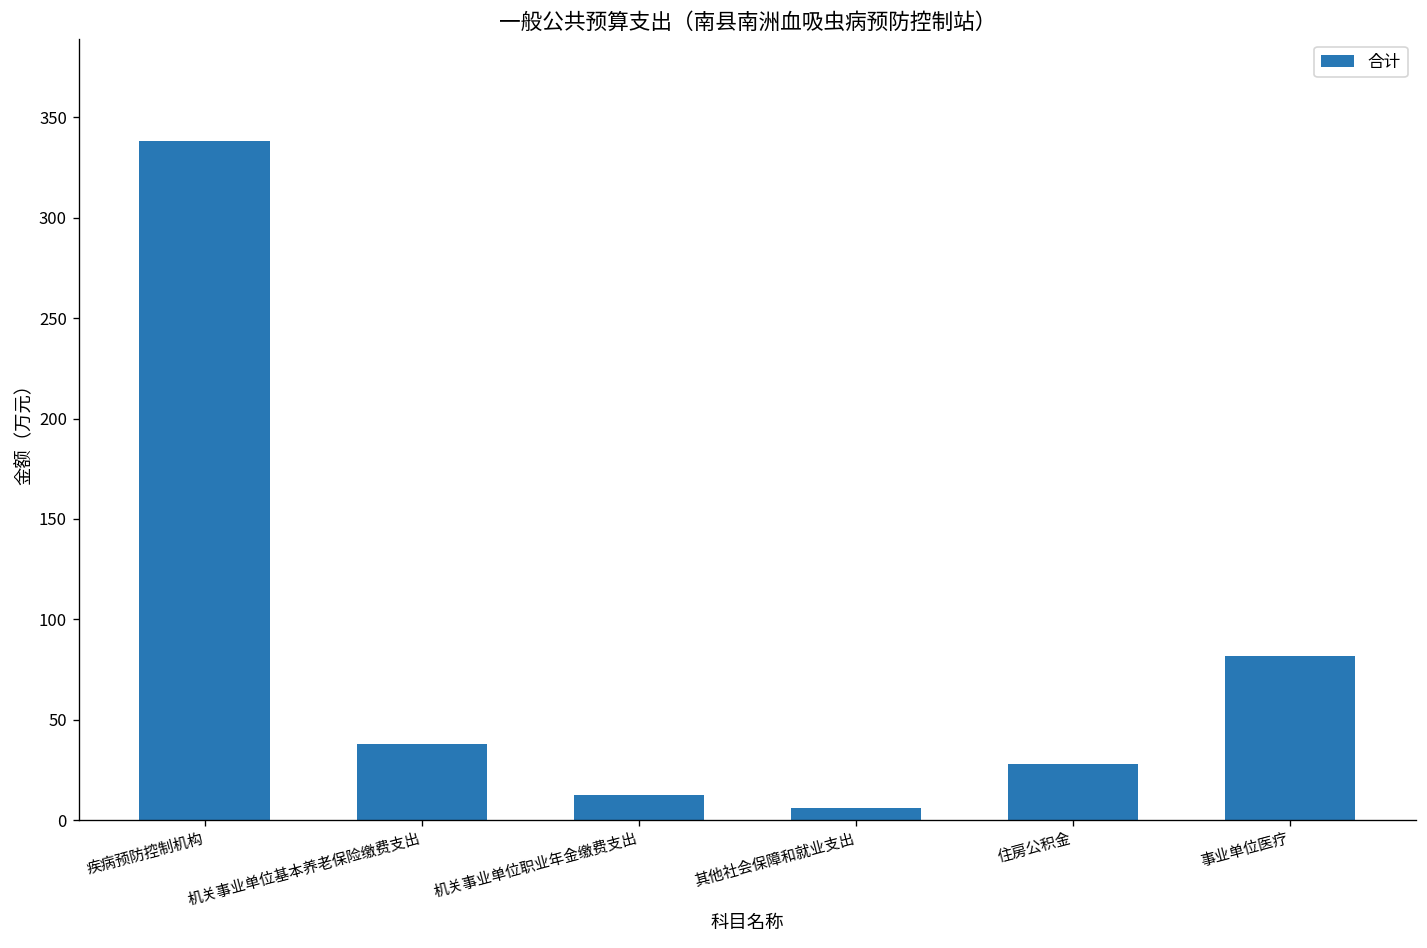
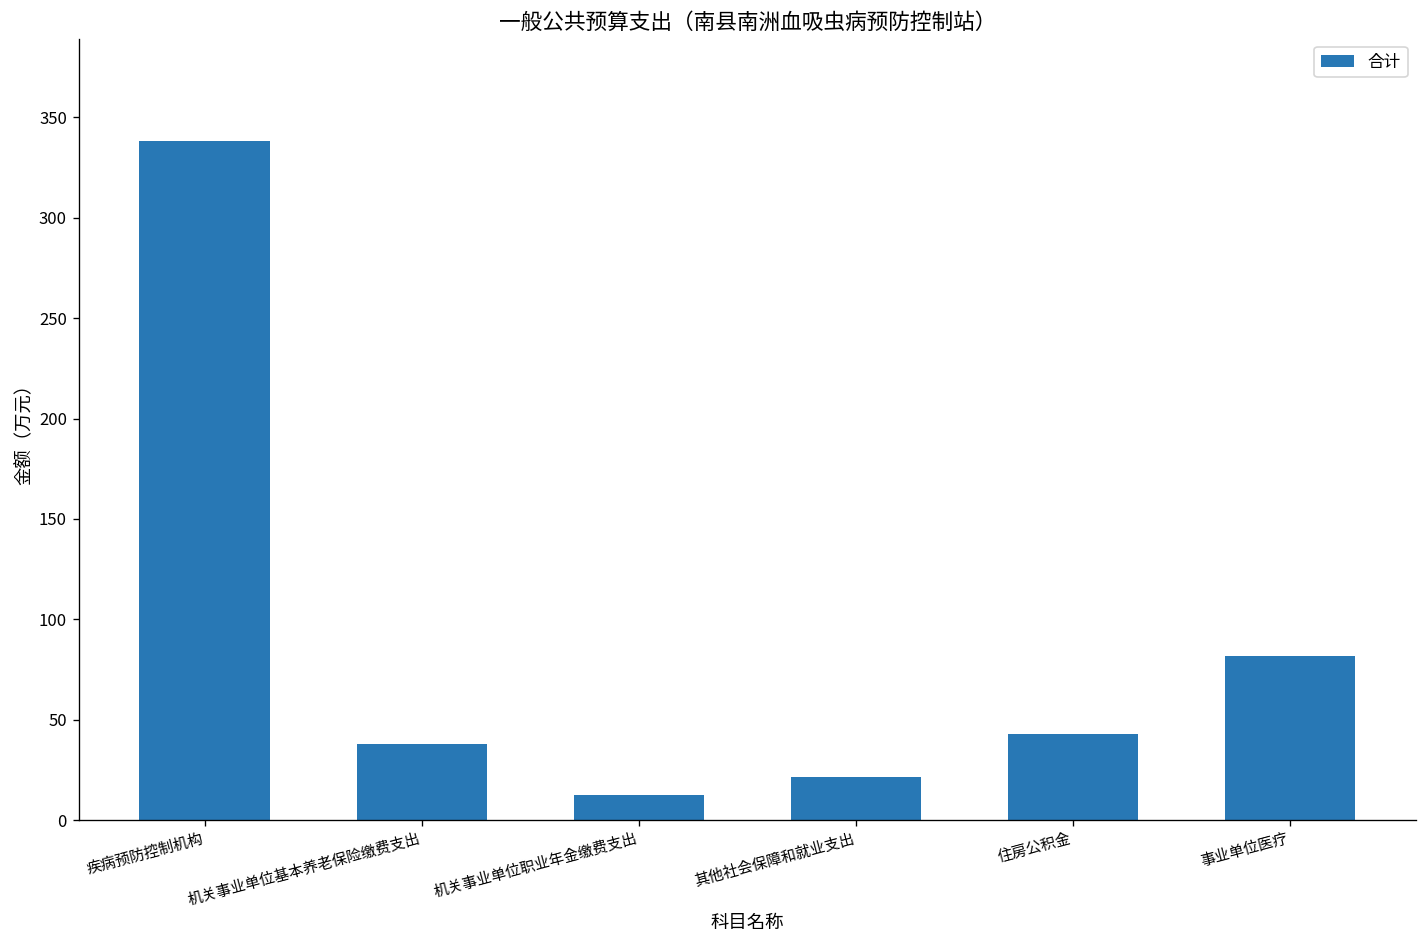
其他社会保障和就业支出: 6 -> 22
住房公积金: 28 -> 43
